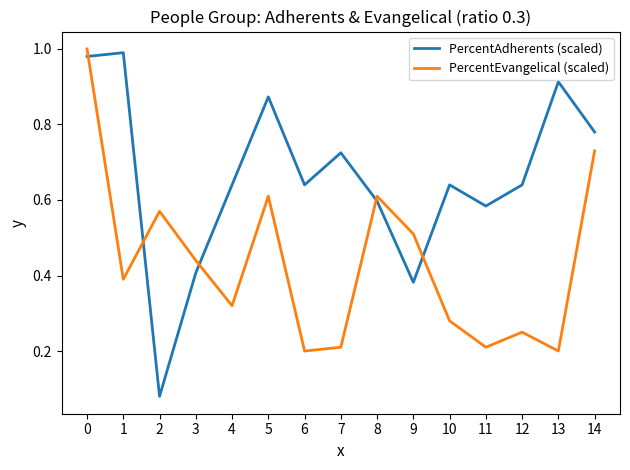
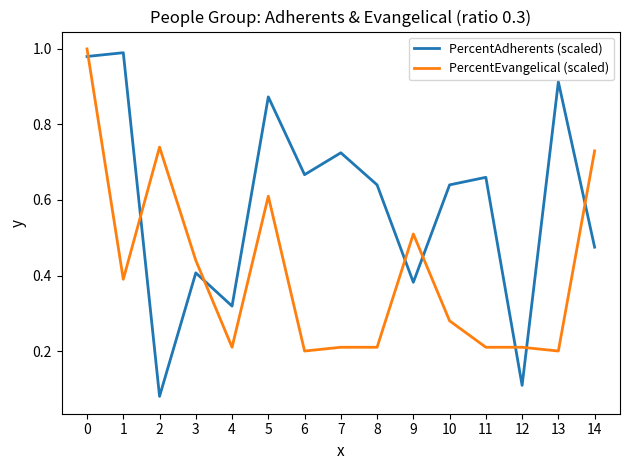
PercentEvangelical (scaled), 2: 0.57 -> 0.74
PercentAdherents (scaled), 4: 0.64 -> 0.32
PercentEvangelical (scaled), 4: 0.32 -> 0.21
PercentAdherents (scaled), 6: 0.64 -> 0.67
PercentAdherents (scaled), 8: 0.60 -> 0.64
PercentEvangelical (scaled), 8: 0.61 -> 0.21
PercentAdherents (scaled), 11: 0.58 -> 0.66
PercentAdherents (scaled), 12: 0.64 -> 0.11
PercentEvangelical (scaled), 12: 0.25 -> 0.21
PercentAdherents (scaled), 14: 0.78 -> 0.48
